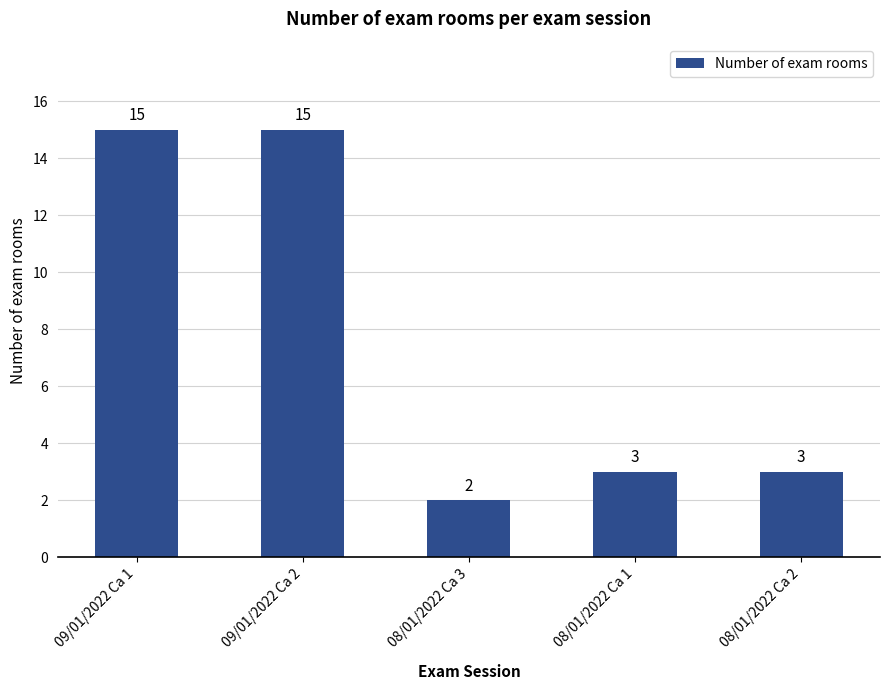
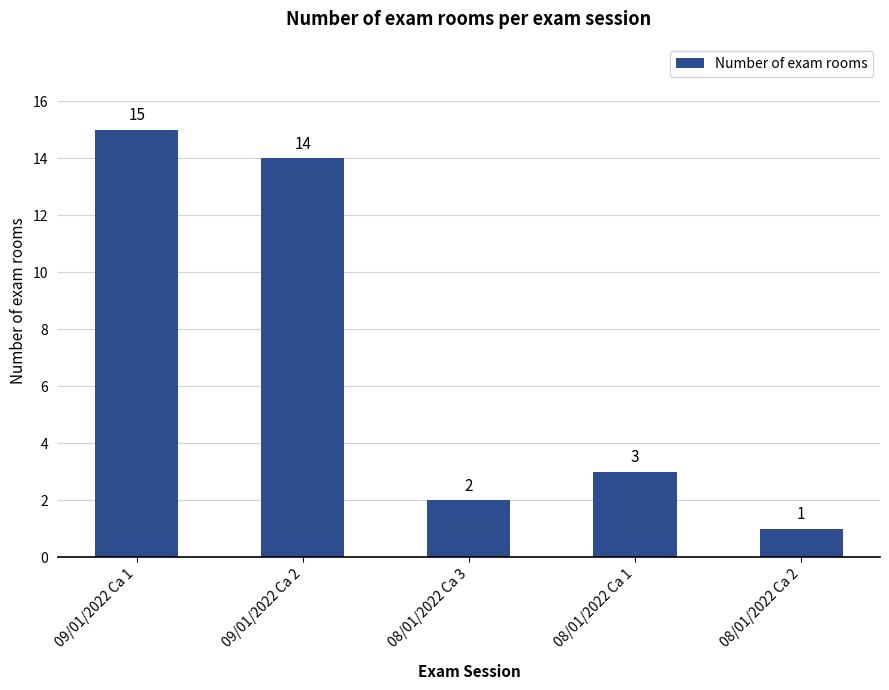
09/01/2022 Ca 2: 15 -> 14
08/01/2022 Ca 2: 3 -> 1
